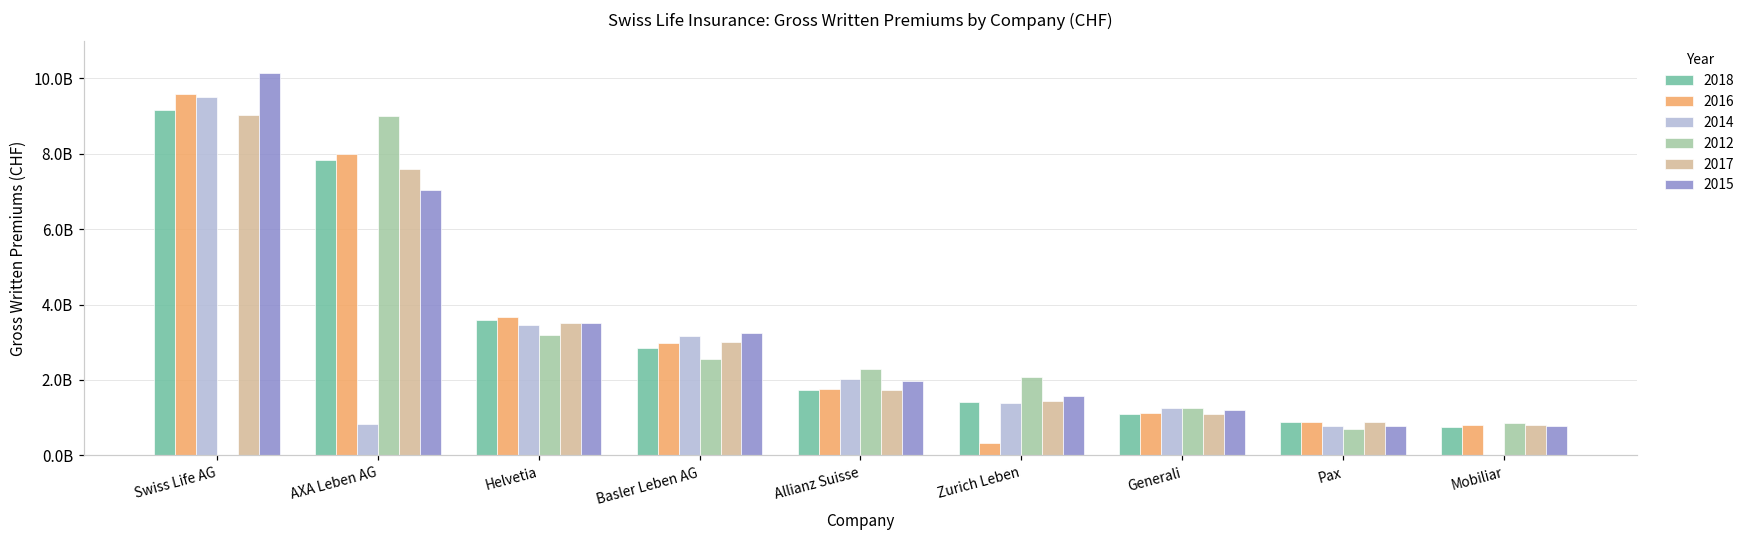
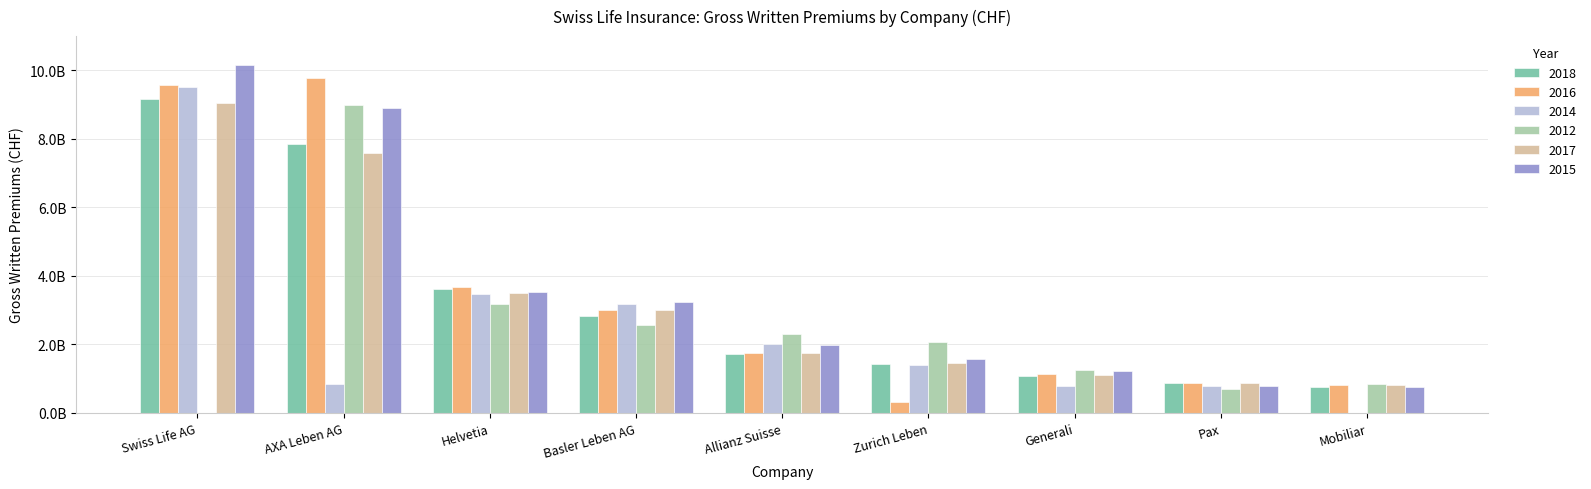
2016, AXA Leben AG: 8000000000 -> 9800000000
2015, AXA Leben AG: 7100000000 -> 8900000000
2014, Generali: 1200000000 -> 800000000
